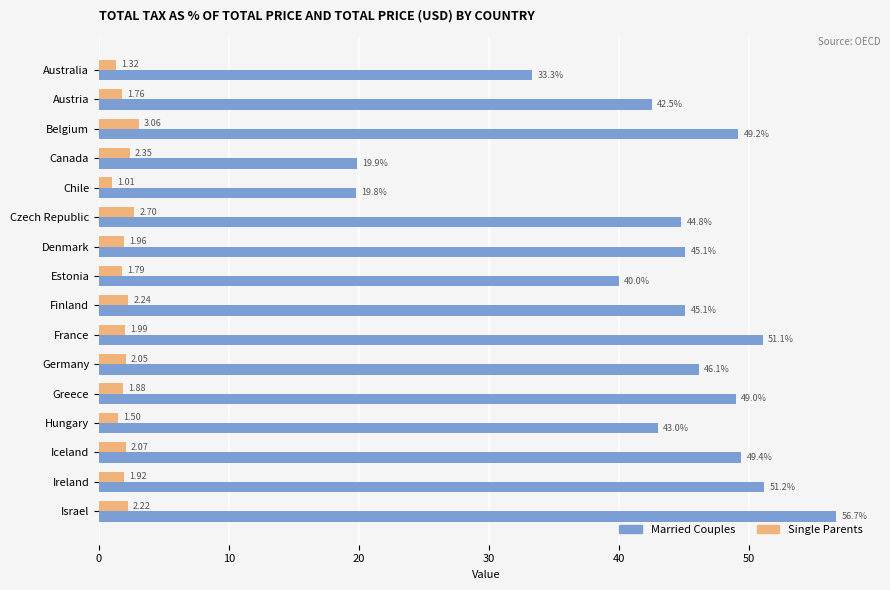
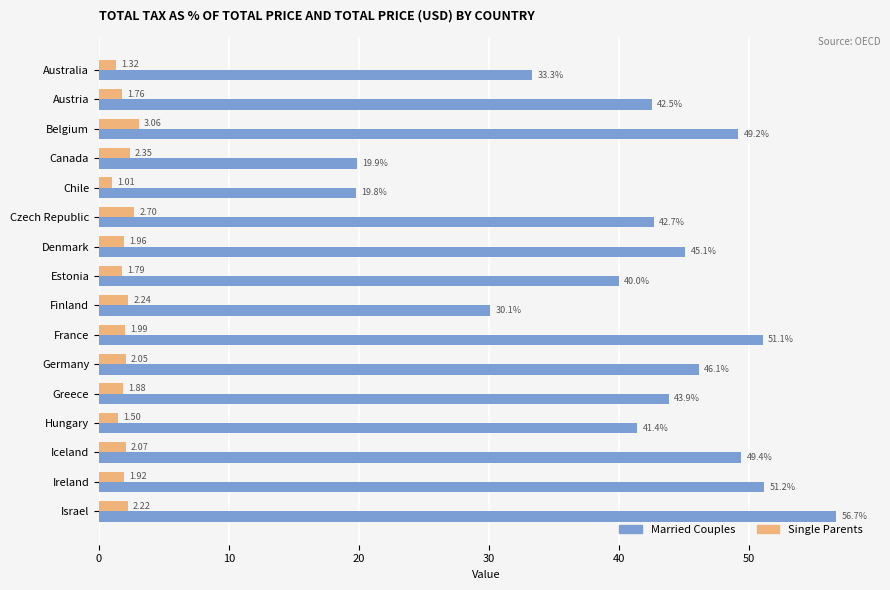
Married Couples, Czech Republic: 44.8% -> 42.7%
Married Couples, Finland: 45.1% -> 30.1%
Married Couples, Greece: 49.0% -> 43.9%
Married Couples, Hungary: 43.0% -> 41.4%
